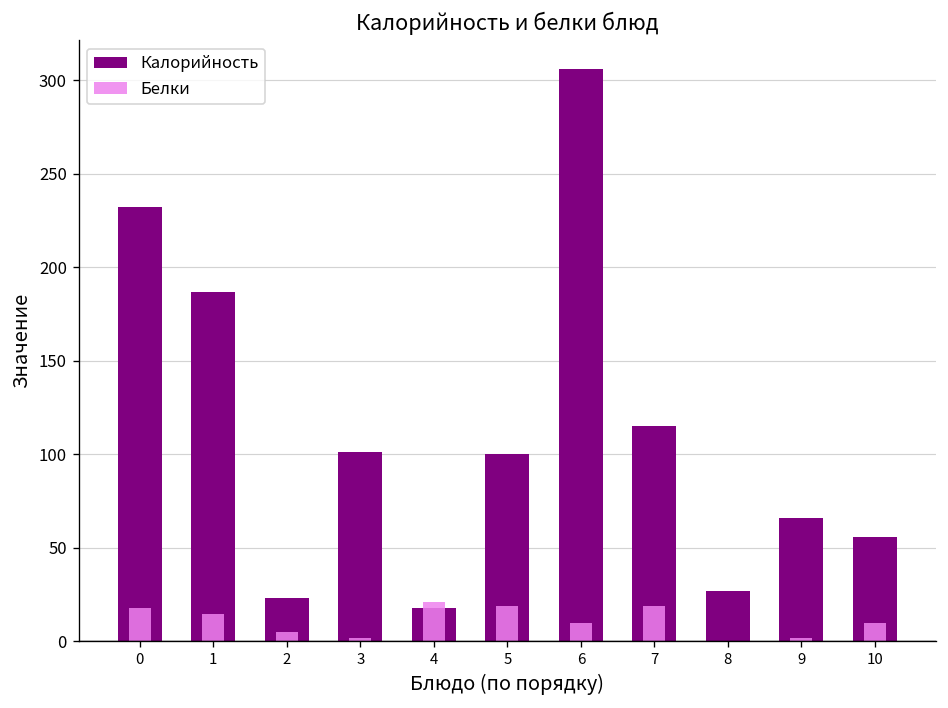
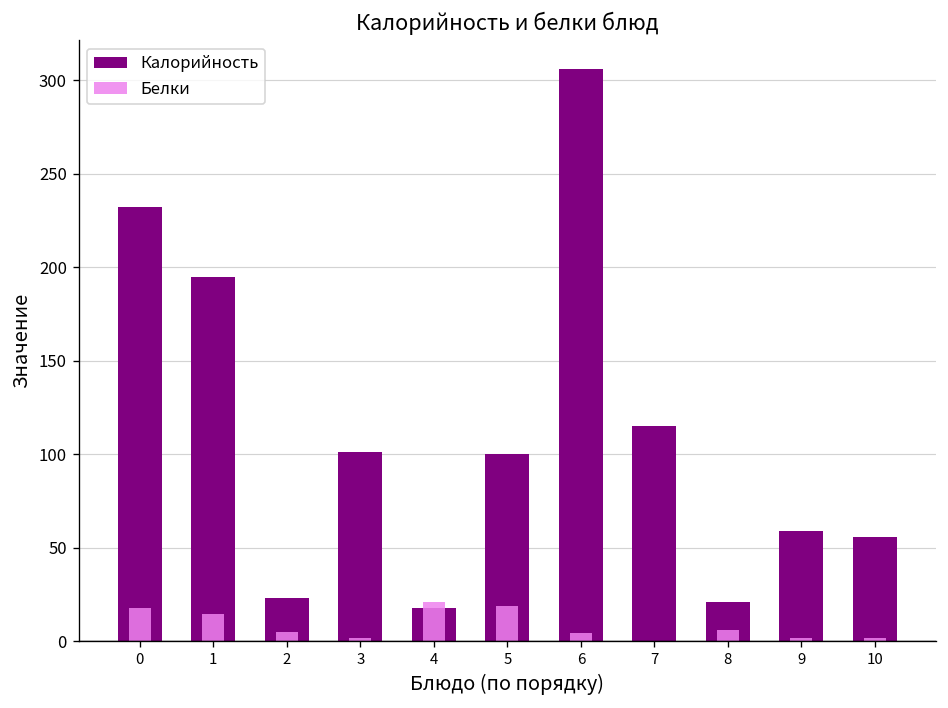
Калорийность, 1: 187 -> 195
Белки, 6: 10 -> 4
Белки, 7: 19 -> 0
Калорийность, 8: 27 -> 21
Белки, 8: 0 -> 6
Калорийность, 9: 66 -> 59
Белки, 10: 10 -> 2
